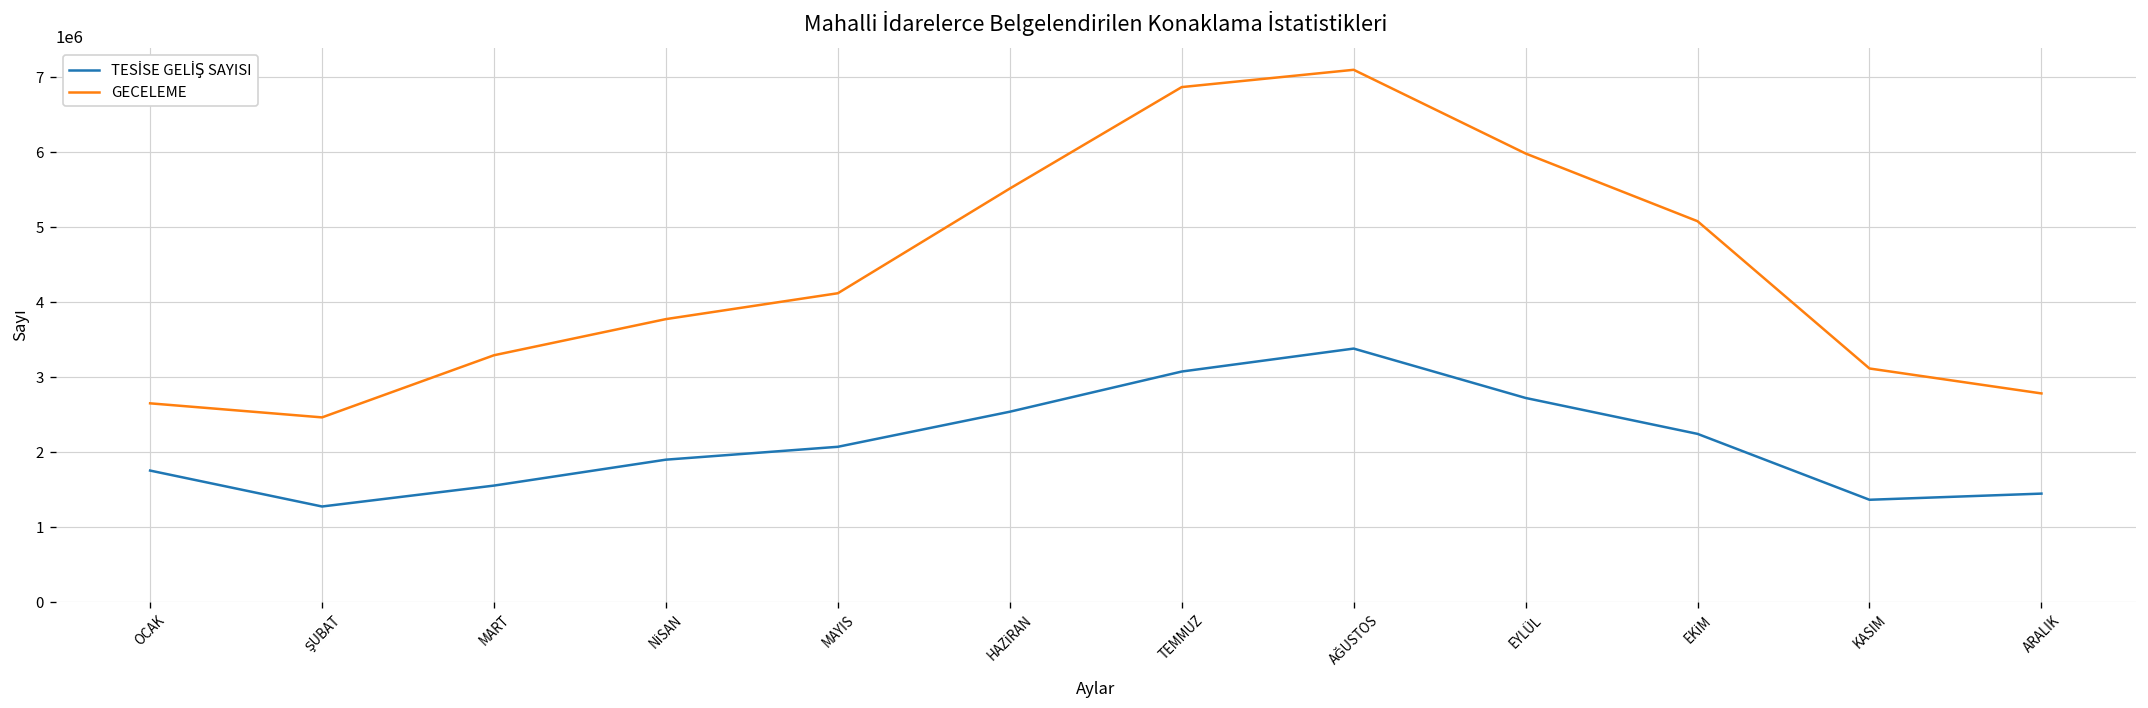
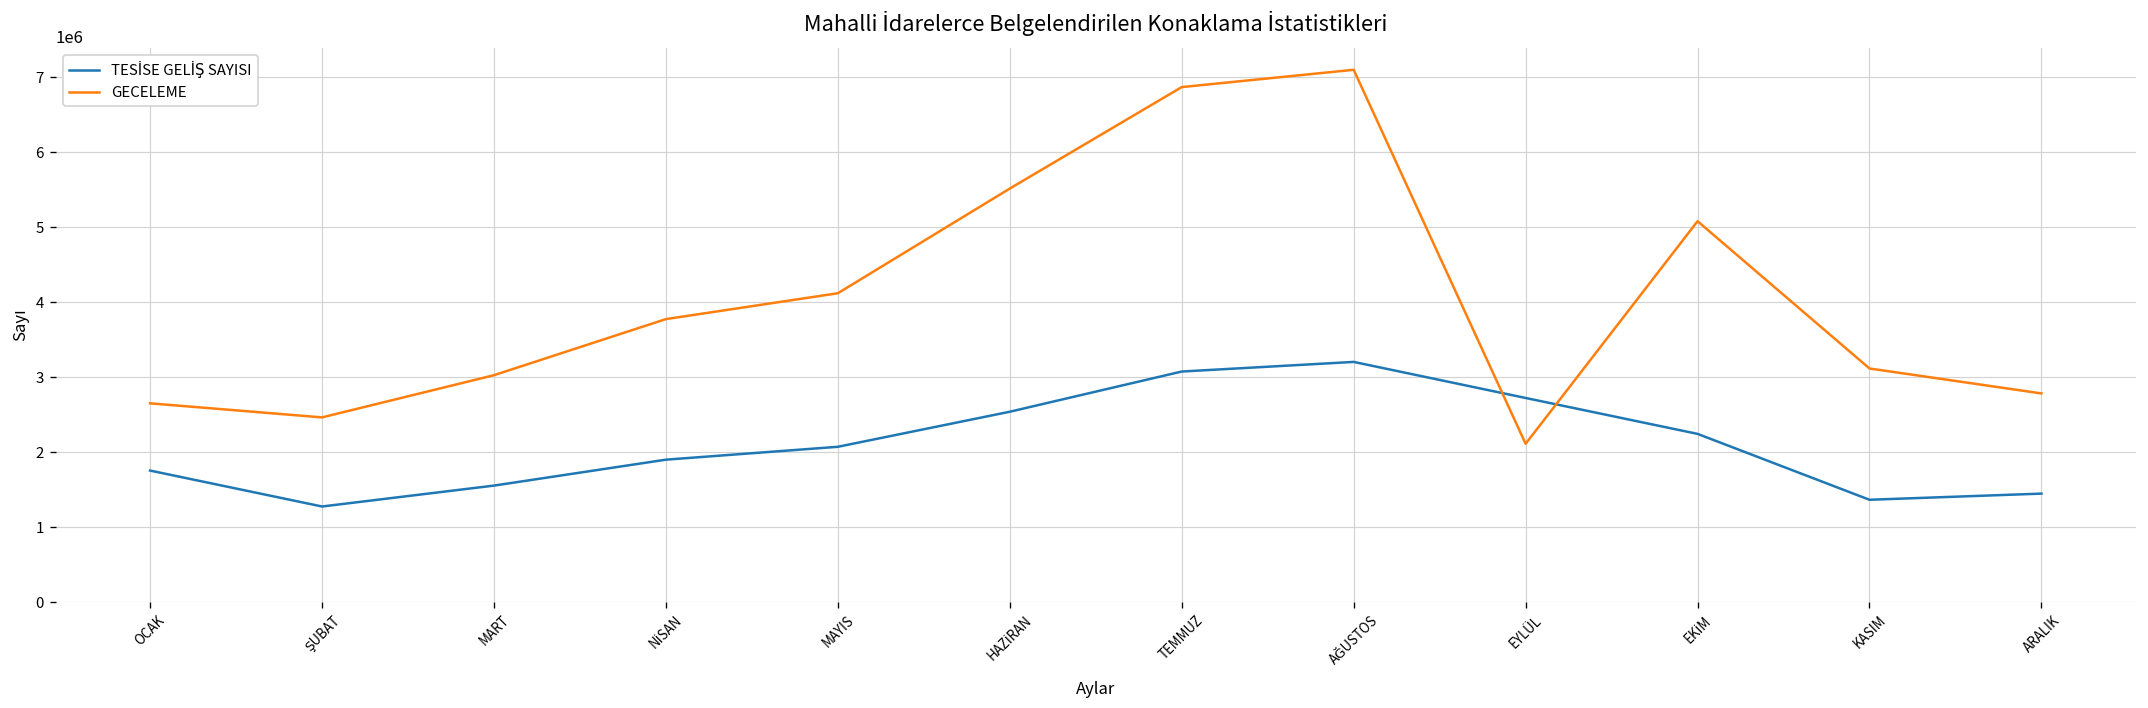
GECELEME, MART: 3300000 -> 3000000
TESİSE GELİŞ SAYISI, AĞUSTOS: 3400000 -> 3200000
GECELEME, EYLÜL: 6000000 -> 2100000
